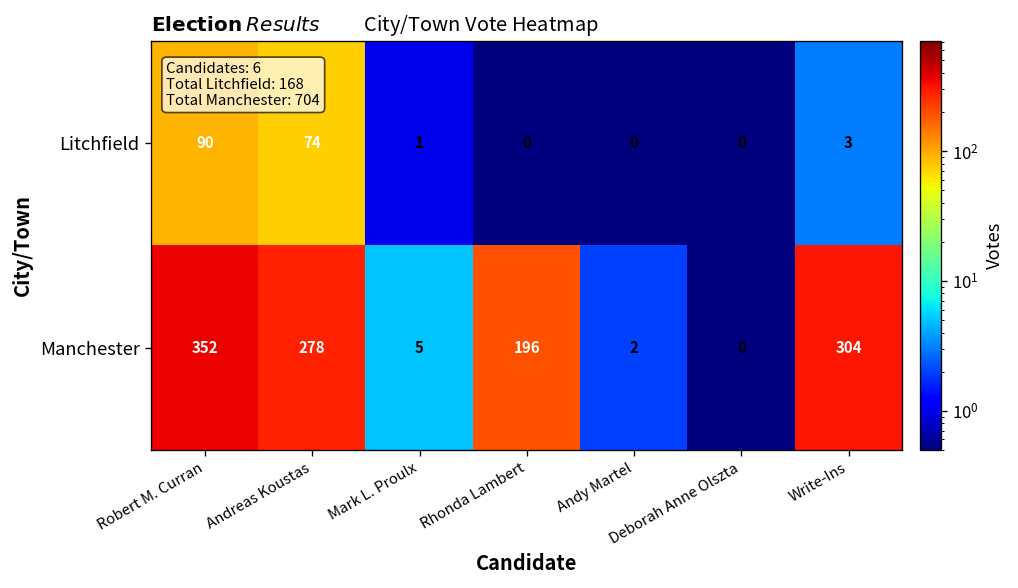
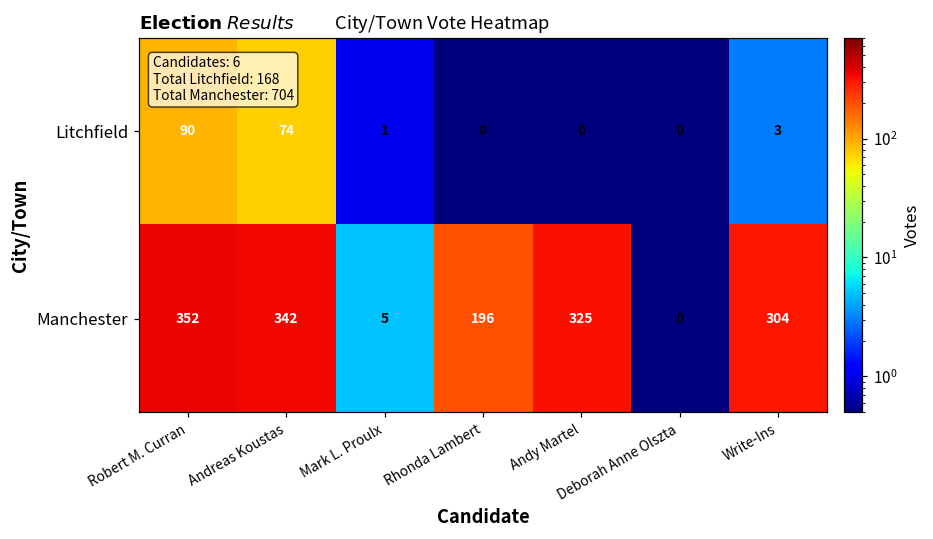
Manchester, Andreas Koustas: 278 -> 342
Manchester, Andy Martel: 2 -> 325
